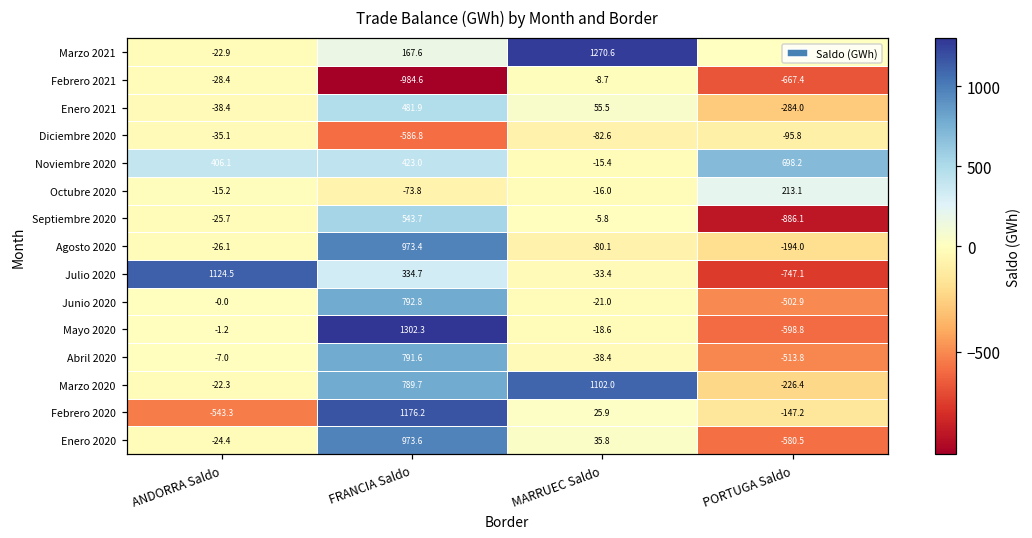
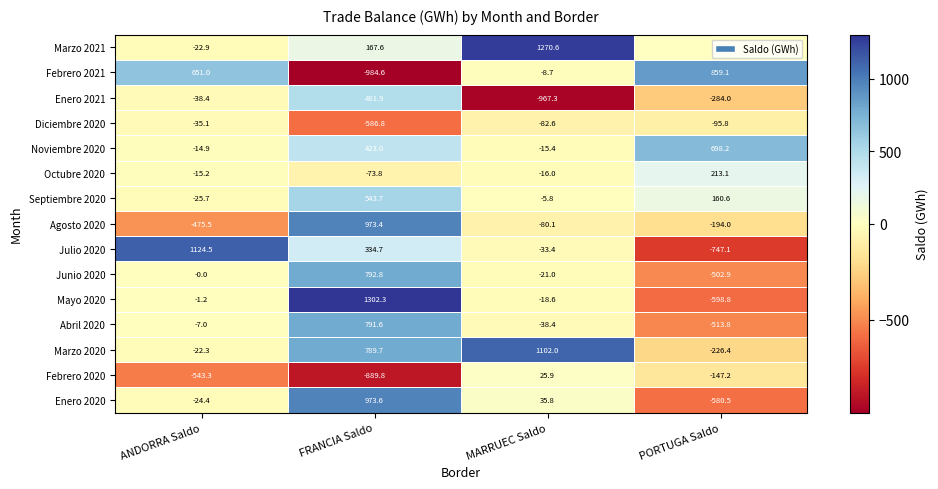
Febrero 2021, ANDORRA Saldo: -28.4 -> 651.0
Febrero 2021, PORTUGA Saldo: -667.4 -> 859.1
Enero 2021, MARRUEC Saldo: 55.5 -> -967.3
Noviembre 2020, ANDORRA Saldo: 406.1 -> -14.9
Septiembre 2020, PORTUGA Saldo: -886.1 -> 160.6
Agosto 2020, ANDORRA Saldo: -26.1 -> -475.5
Febrero 2020, FRANCIA Saldo: 1176.2 -> -889.8
